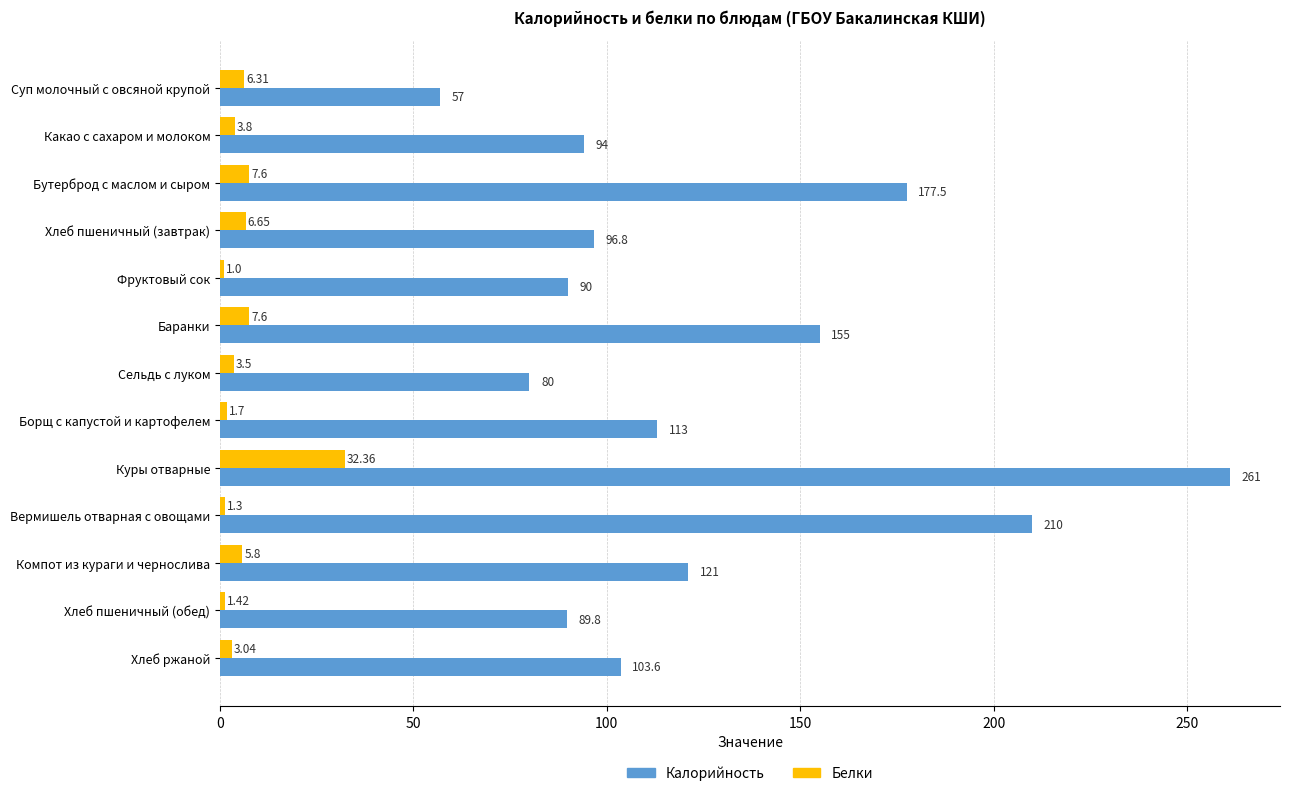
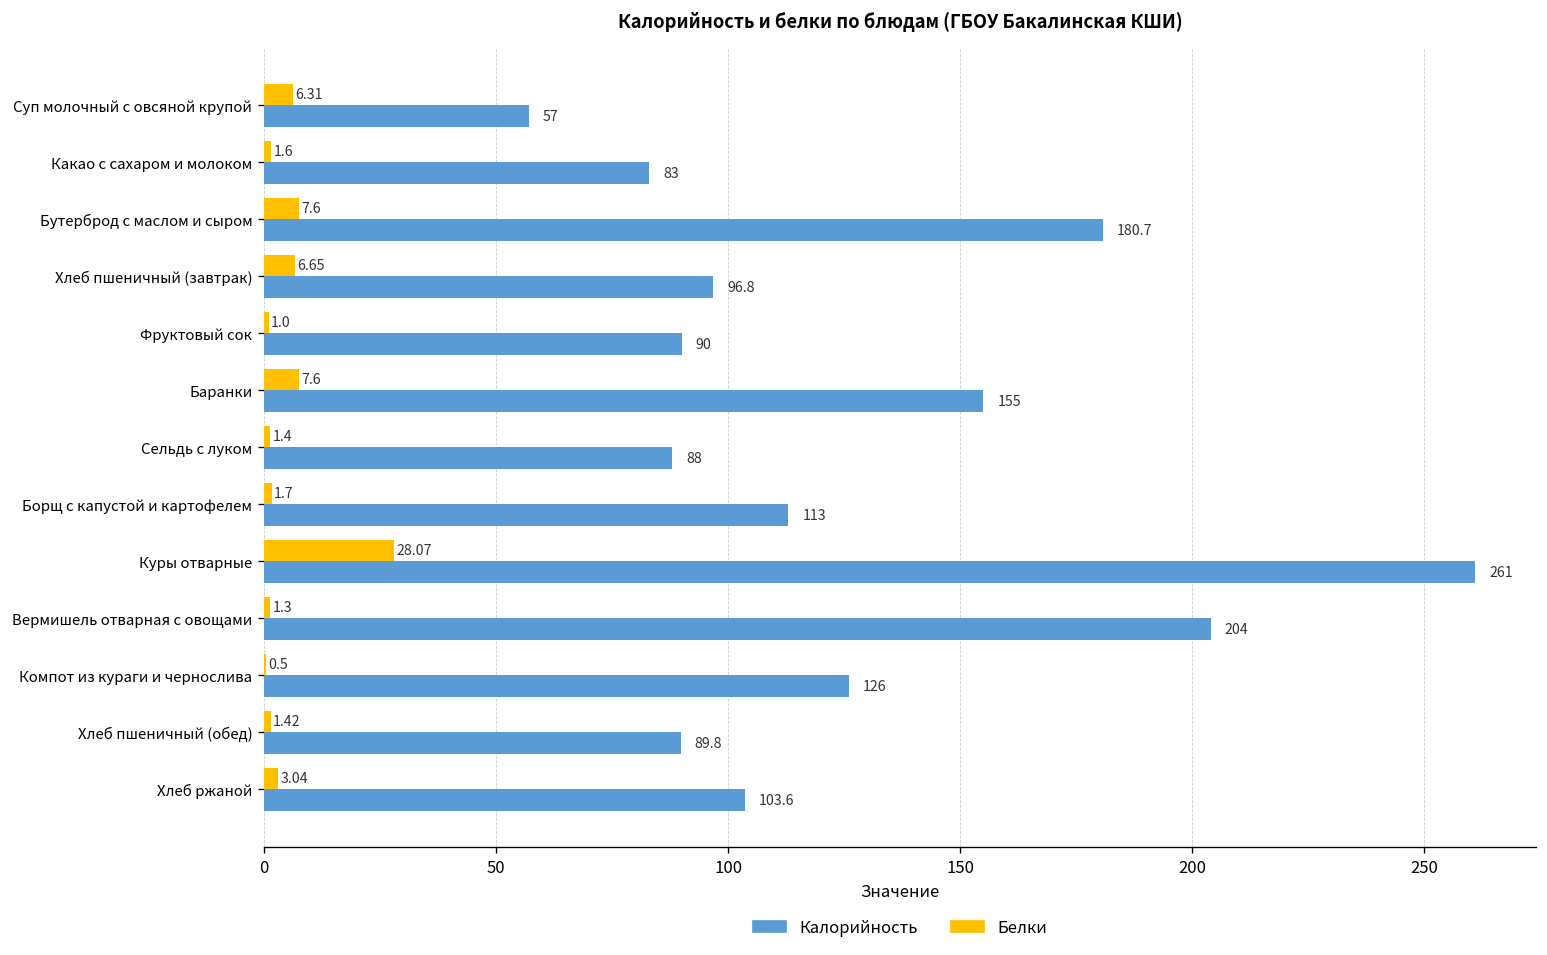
Белки, Какао с сахаром и молоком: 3.8 -> 1.6
Калорийность, Какао с сахаром и молоком: 94 -> 83
Калорийность, Бутерброд с маслом и сыром: 177.5 -> 180.7
Белки, Сельдь с луком: 3.5 -> 1.4
Калорийность, Сельдь с луком: 80 -> 88
Белки, Куры отварные: 32.36 -> 28.07
Калорийность, Вермишель отварная с овощами: 210 -> 204
Белки, Компот из кураги и чернослива: 5.8 -> 0.5
Калорийность, Компот из кураги и чернослива: 121 -> 126
